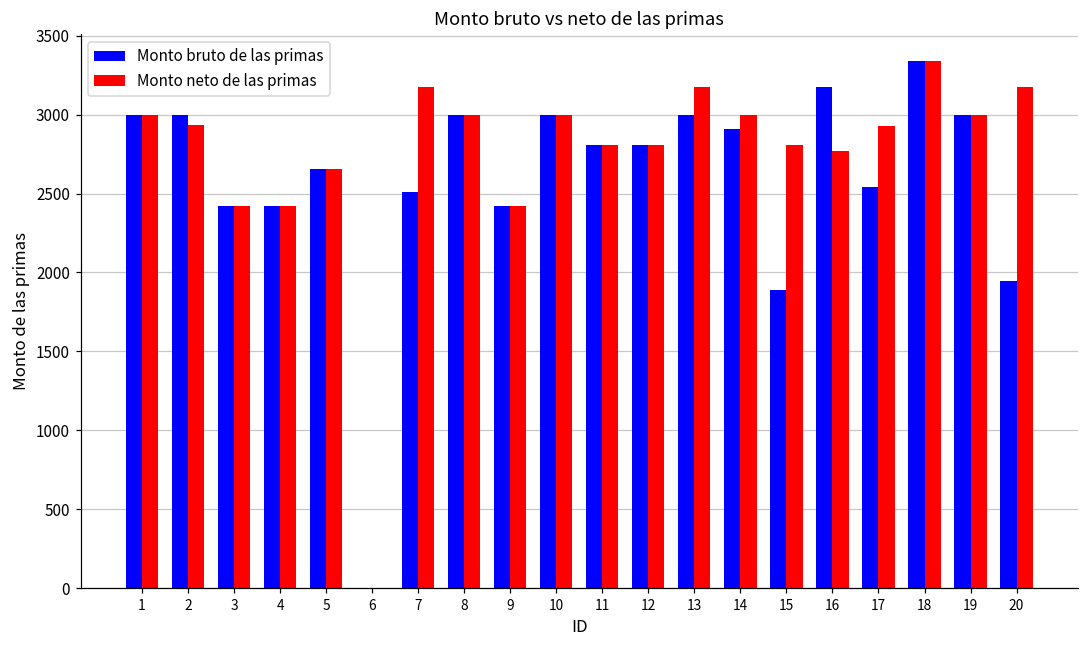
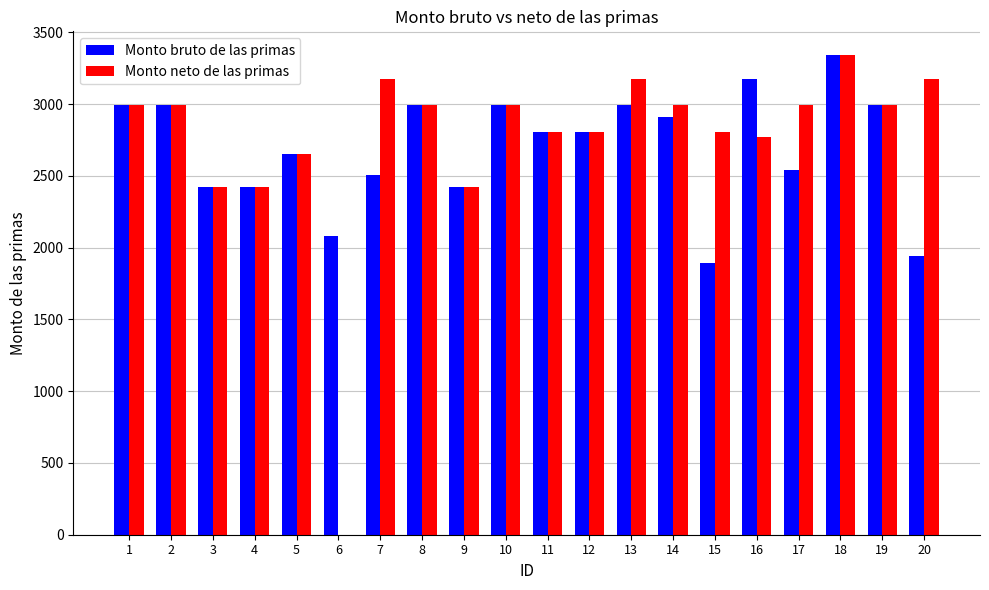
Monto neto de las primas, 2: 2930 -> 3000
Monto bruto de las primas, 6: 0 -> 2080
Monto neto de las primas, 17: 2930 -> 3000
